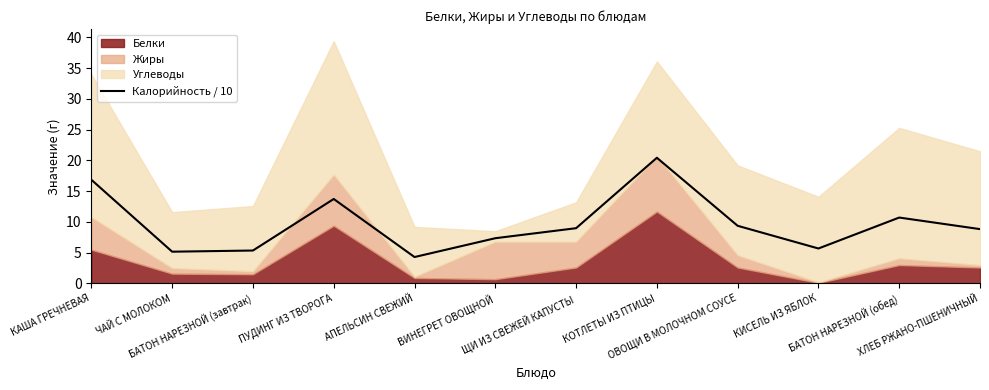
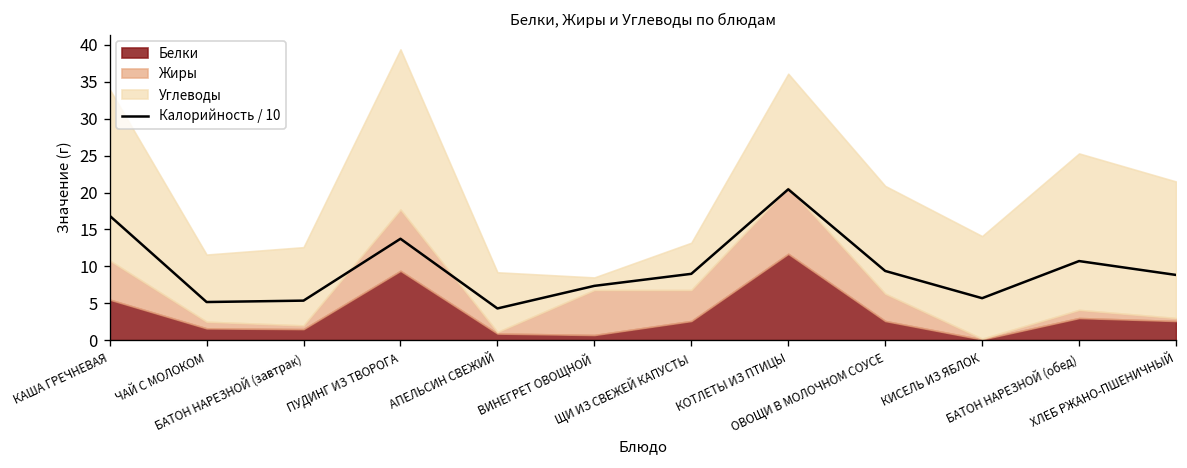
Жиры, ОВОЩИ В МОЛОЧНОМ СОУСЕ: 2 -> 4
